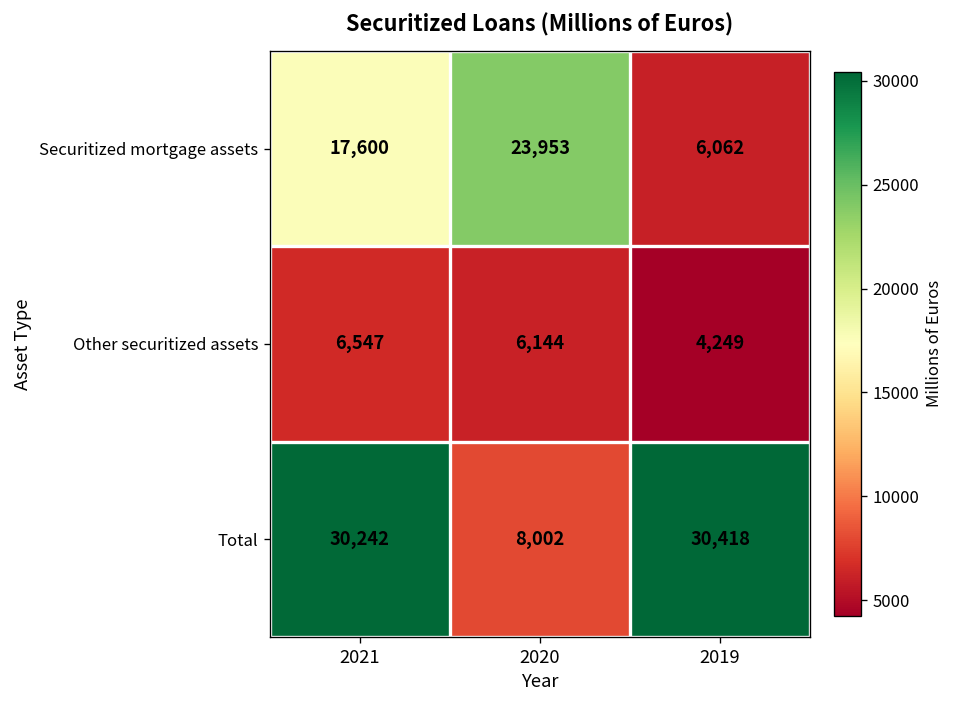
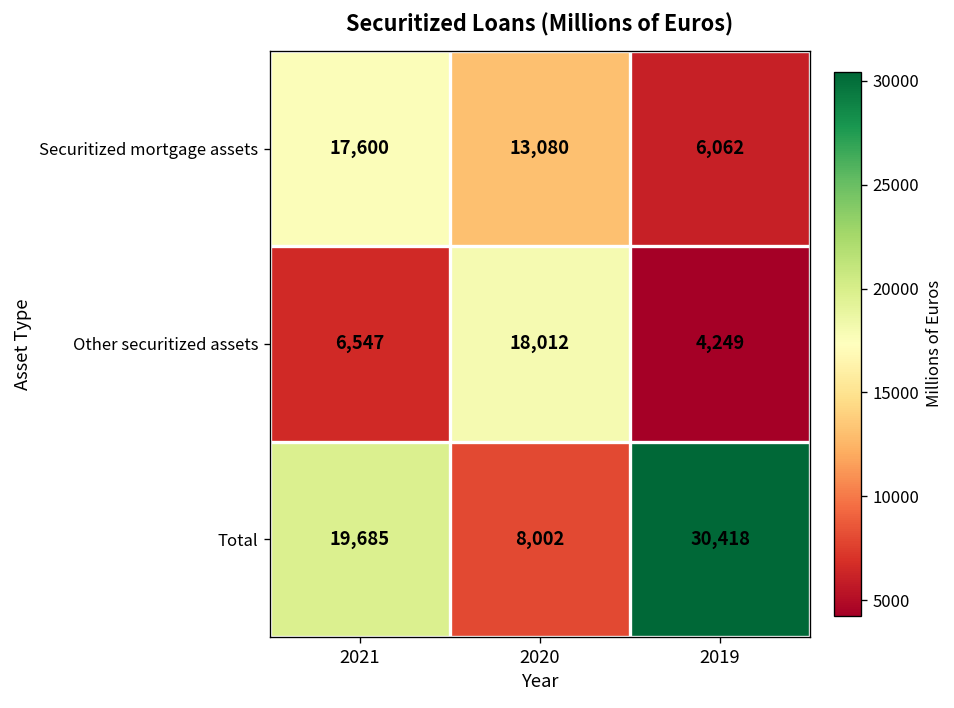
Securitized mortgage assets, 2020: 23,953 -> 13,080
Other securitized assets, 2020: 6,144 -> 18,012
Total, 2021: 30,242 -> 19,685
